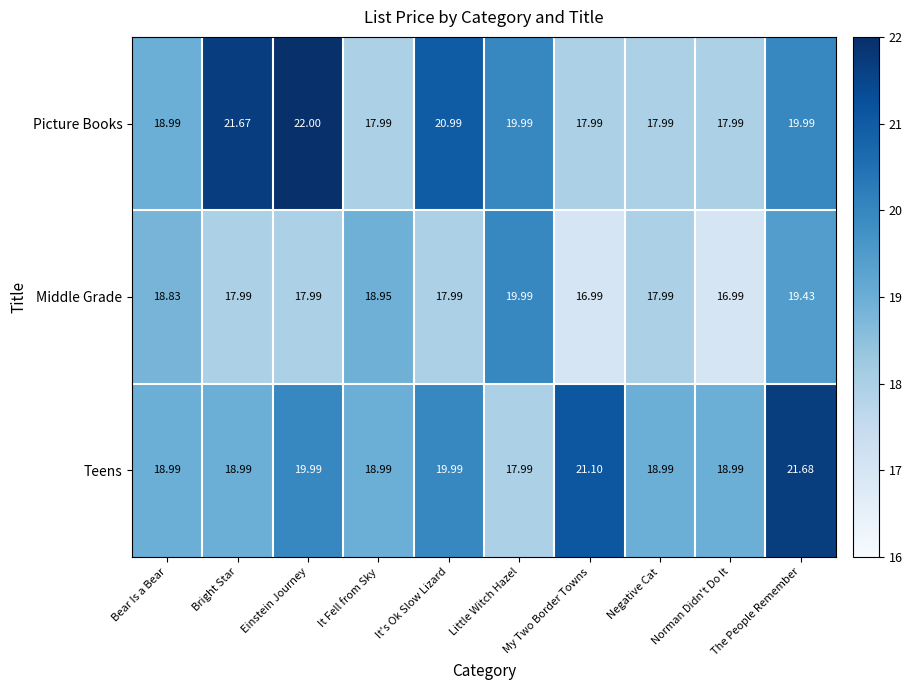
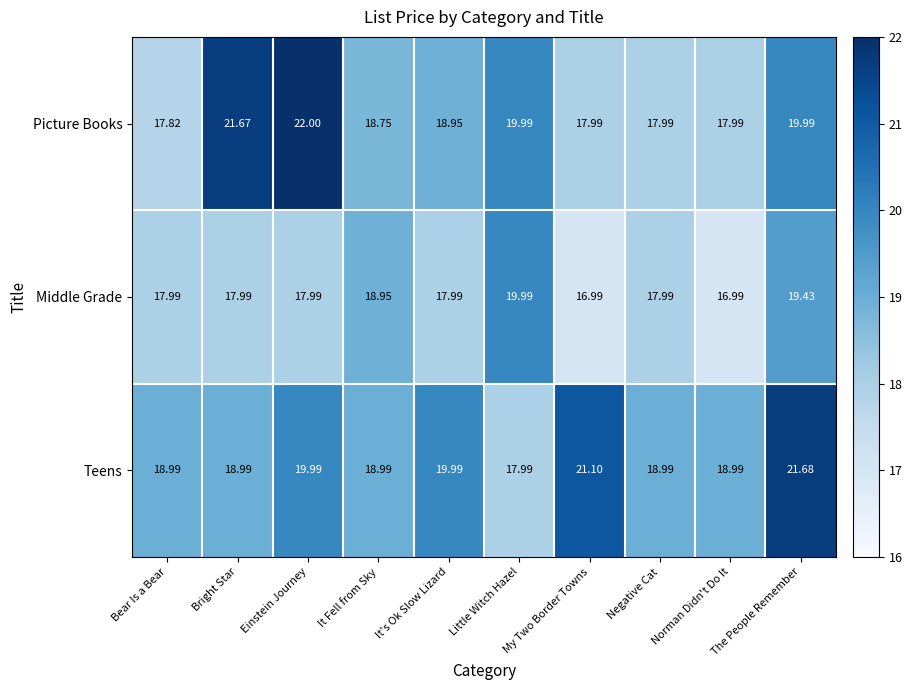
Picture Books, Bear Is a Bear: 18.99 -> 17.82
Picture Books, It Fell from Sky: 17.99 -> 18.75
Picture Books, It's Ok Slow Lizard: 20.99 -> 18.95
Middle Grade, Bear Is a Bear: 18.83 -> 17.99
